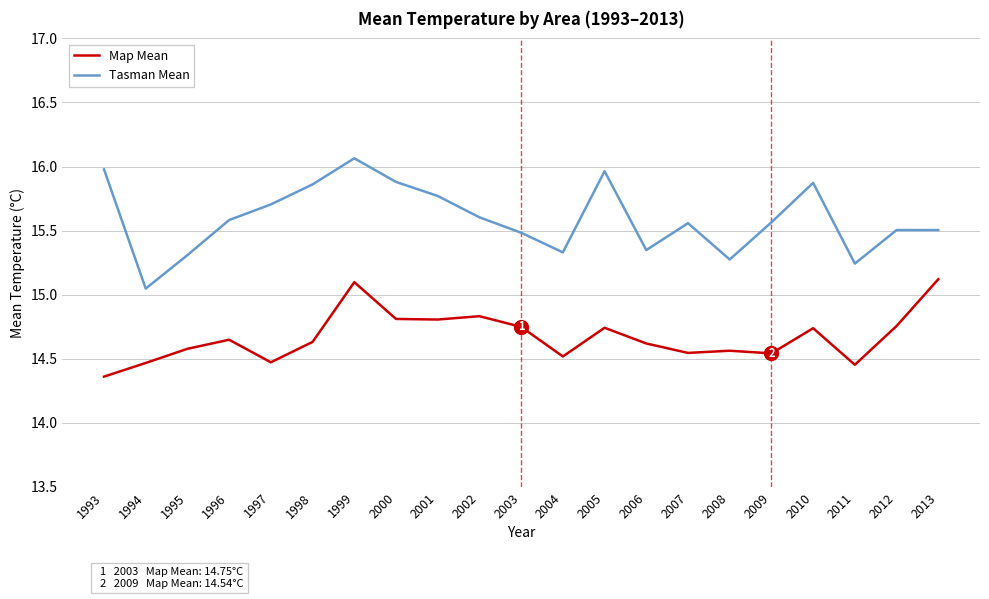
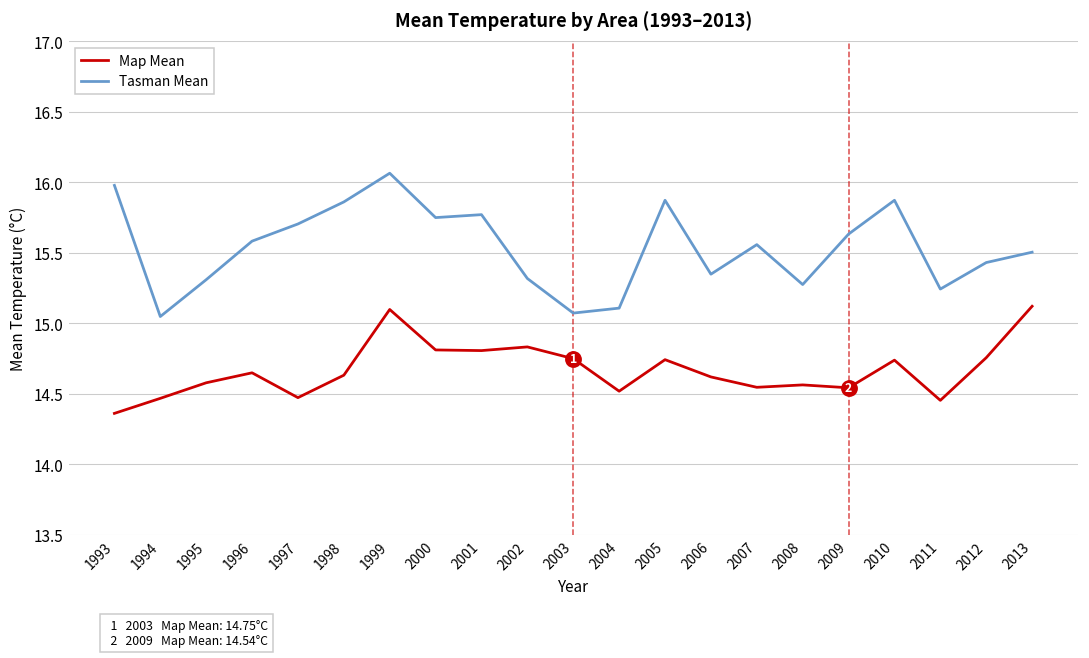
Tasman Mean, 2000: 15.88 -> 15.75
Tasman Mean, 2002: 15.60 -> 15.32
Tasman Mean, 2003: 15.48 -> 15.07
Tasman Mean, 2004: 15.33 -> 15.11
Tasman Mean, 2005: 15.96 -> 15.87
Tasman Mean, 2009: 15.57 -> 15.63
Tasman Mean, 2012: 15.50 -> 15.43
